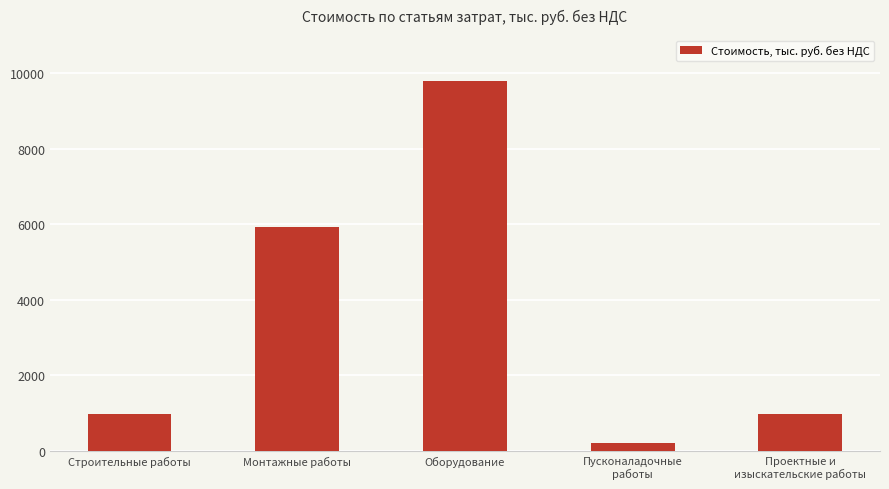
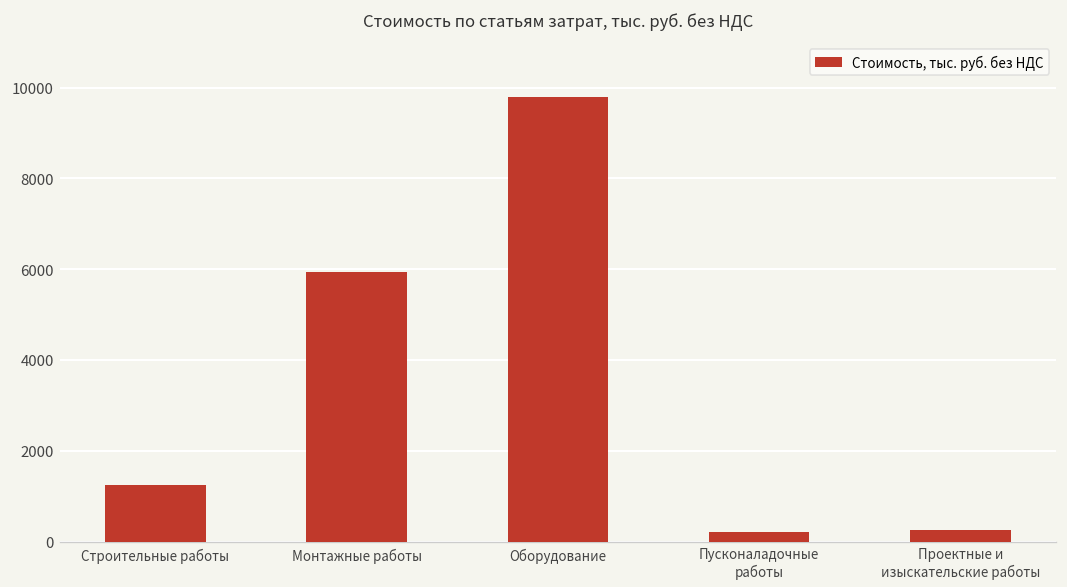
Строительные работы: 1000 -> 1300
Проектные и изыскательские работы: 1000 -> 300
